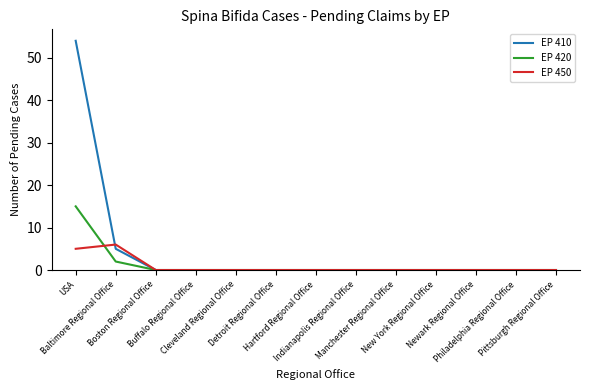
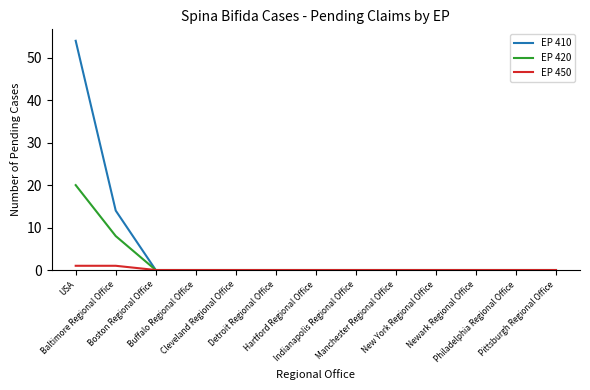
EP 420, USA: 15 -> 20
EP 450, USA: 5 -> 1
EP 410, Baltimore Regional Office: 5 -> 14
EP 420, Baltimore Regional Office: 2 -> 8
EP 450, Baltimore Regional Office: 6 -> 1
